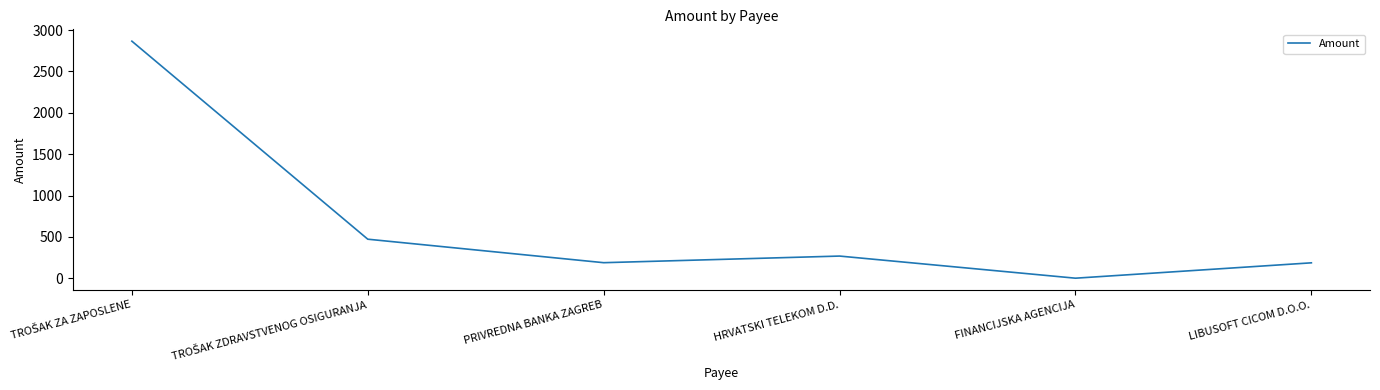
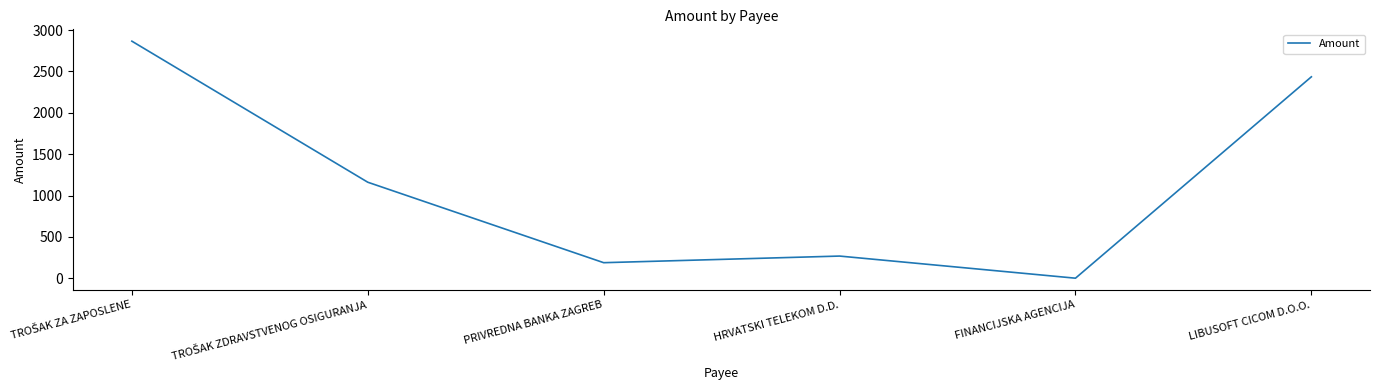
TROŠAK ZDRAVSTVENOG OSIGURANJA: 500 -> 1200
LIBUSOFT CICOM D.O.O.: 200 -> 2400
